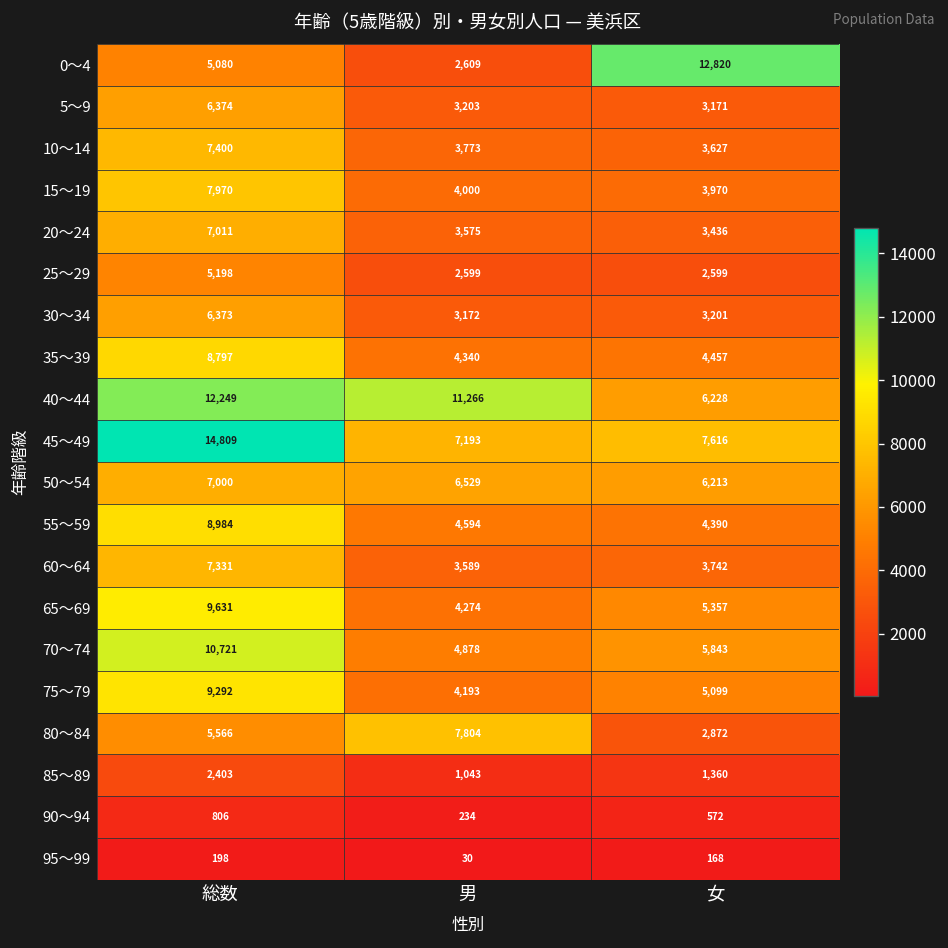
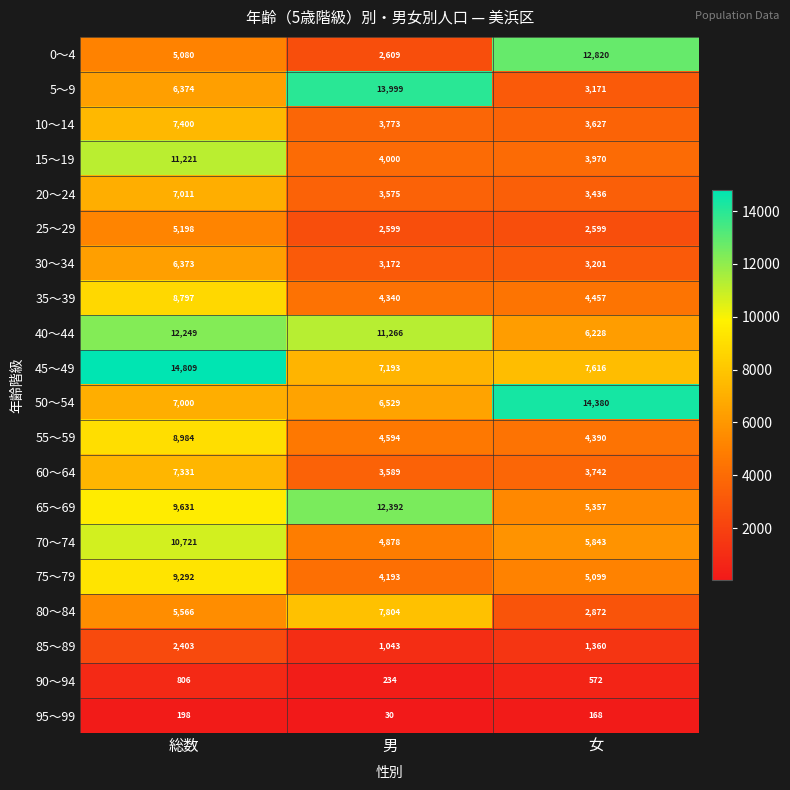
5～9, 男: 3,203 -> 13,999
15～19, 総数: 7,970 -> 11,221
50～54, 女: 6,213 -> 14,380
65～69, 男: 4,274 -> 12,392
